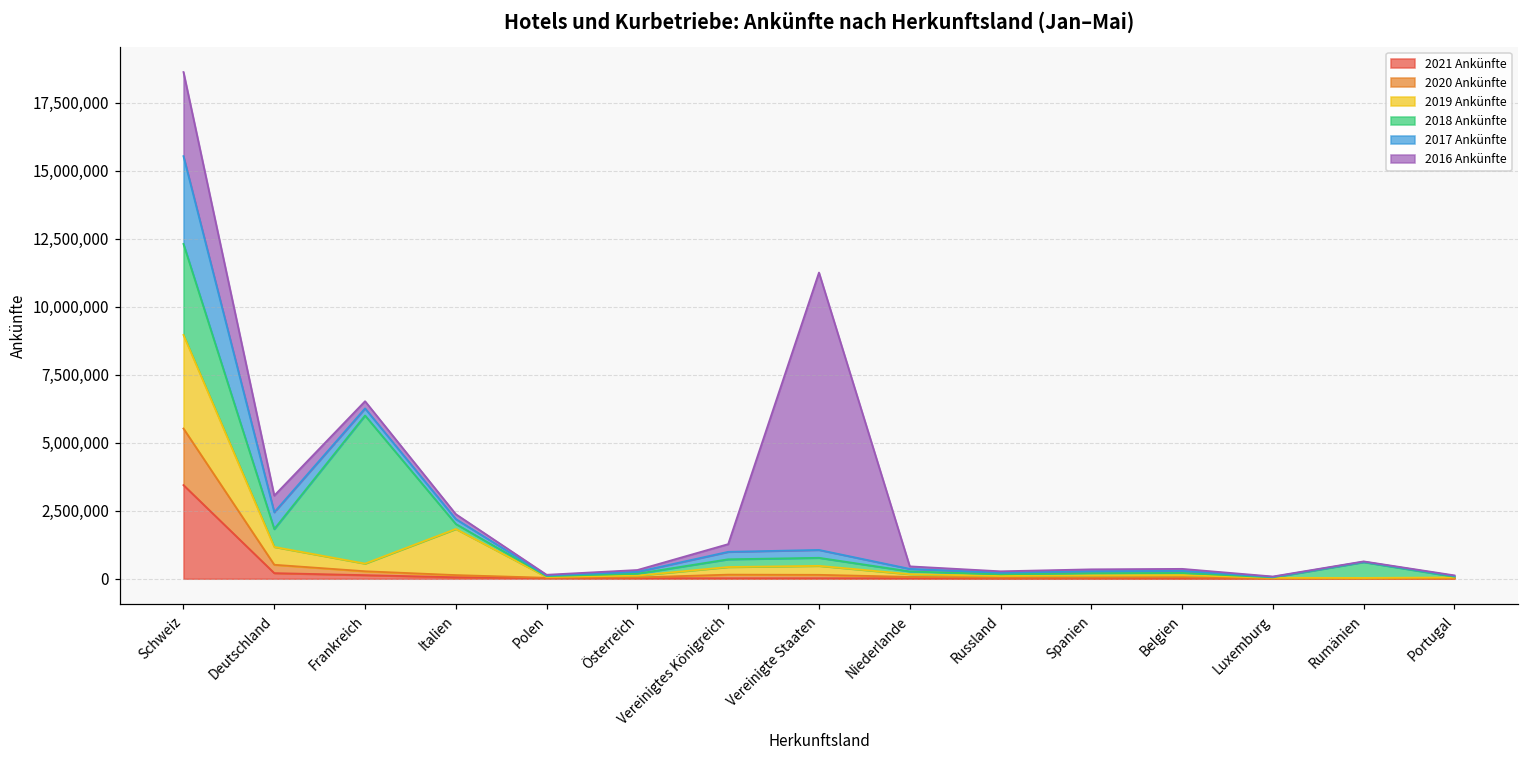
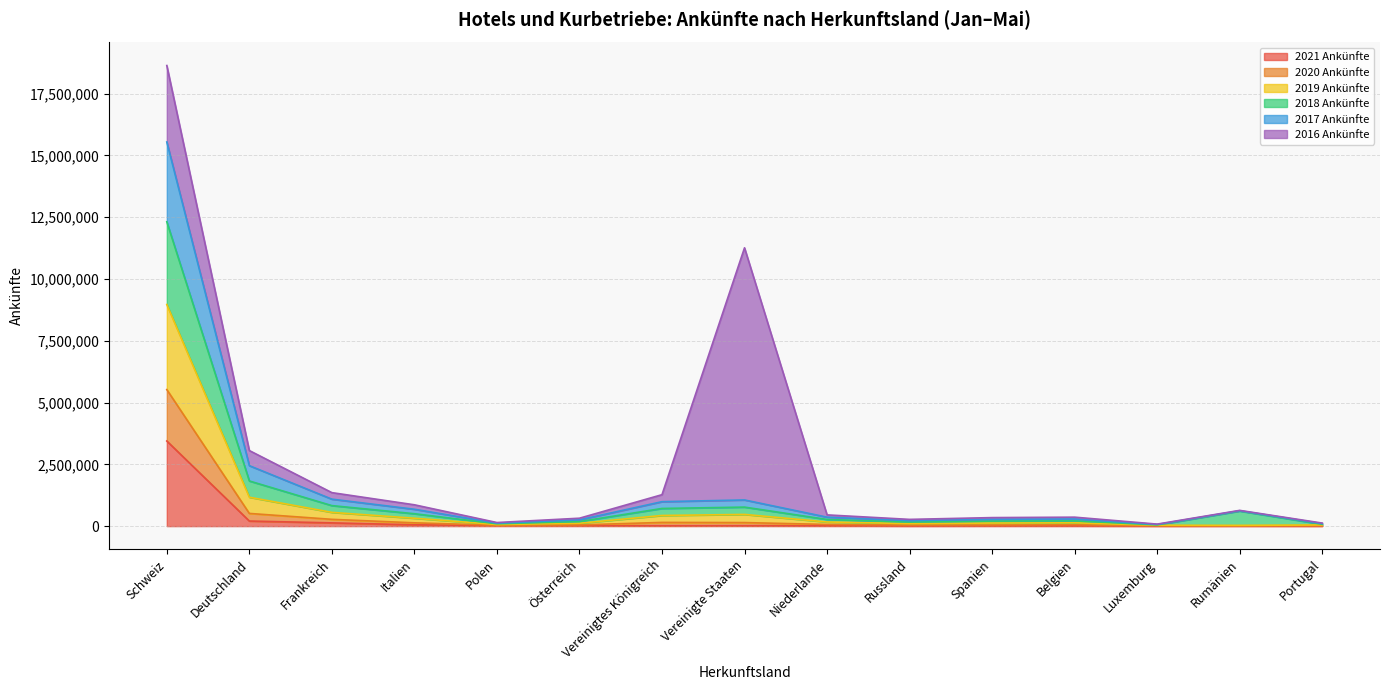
2018 Ankünfte, Frankreich: 5,400,000 -> 300,000
2019 Ankünfte, Italien: 1,700,000 -> 200,000
